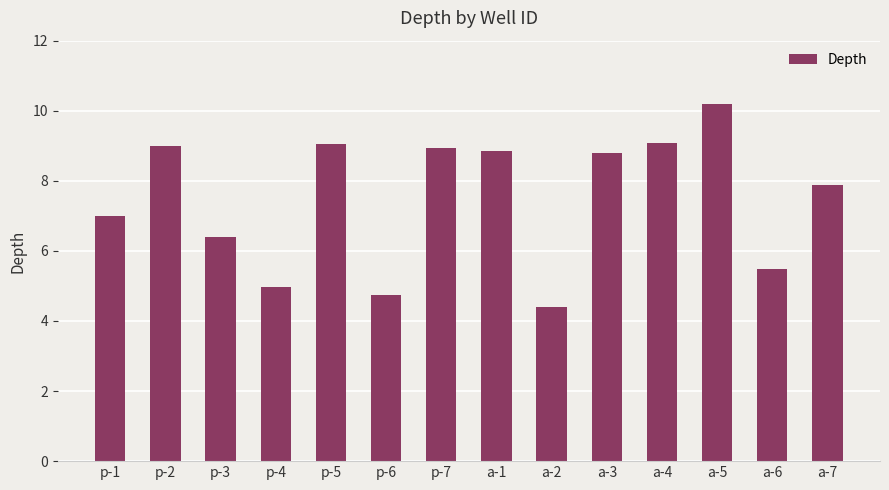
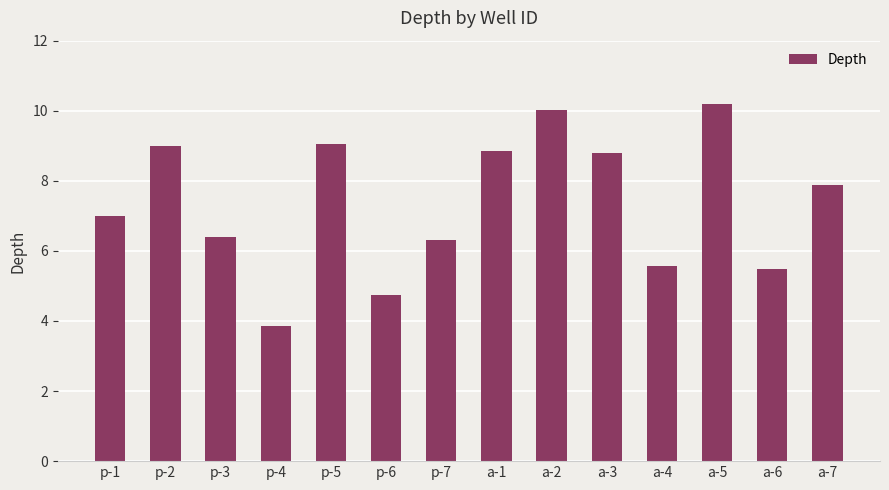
p-4: 5.0 -> 3.9
p-7: 8.9 -> 6.3
a-2: 4.4 -> 10.0
a-4: 9.1 -> 5.6
